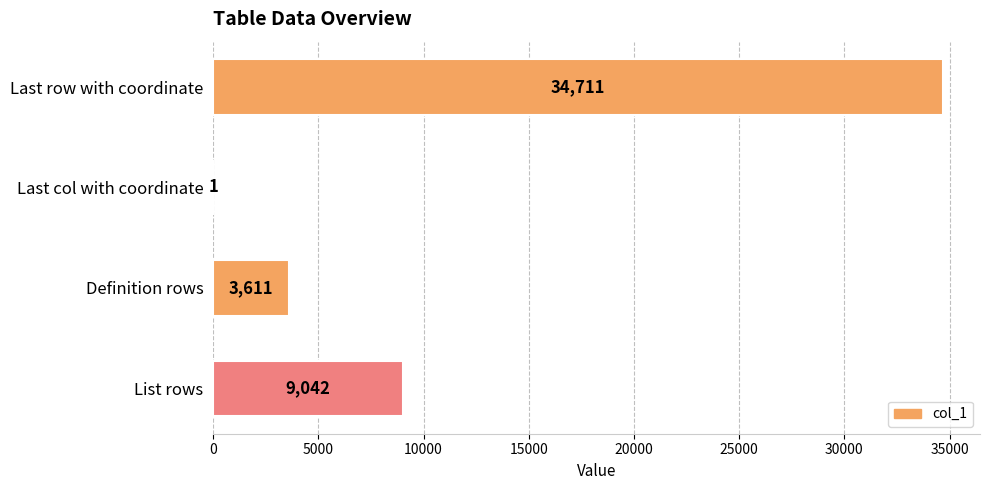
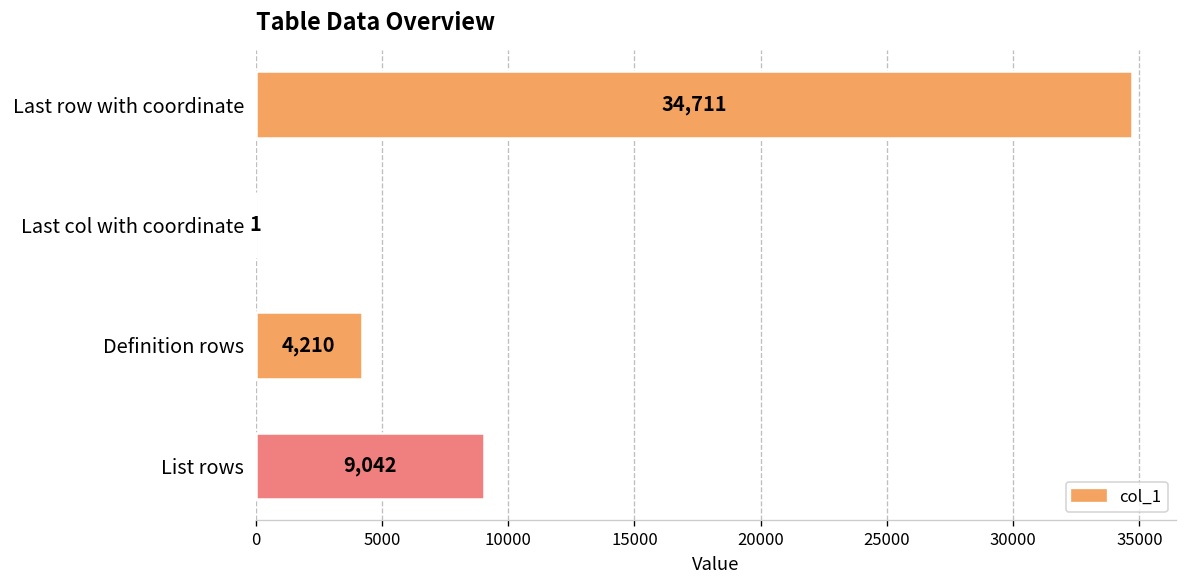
Definition rows: 3,611 -> 4,210
